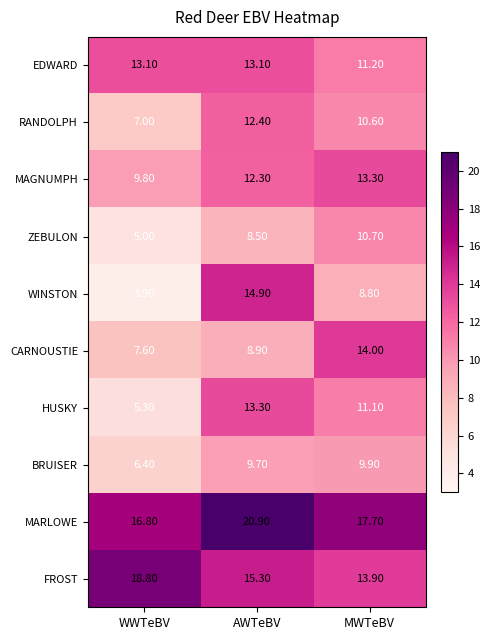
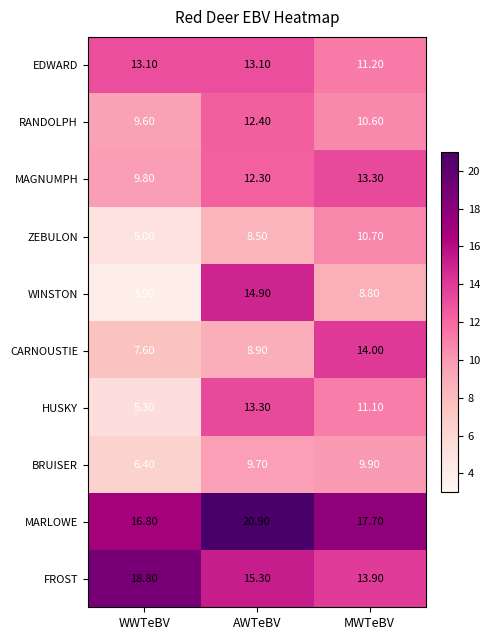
RANDOLPH, WWTeBV: 7.00 -> 9.60
